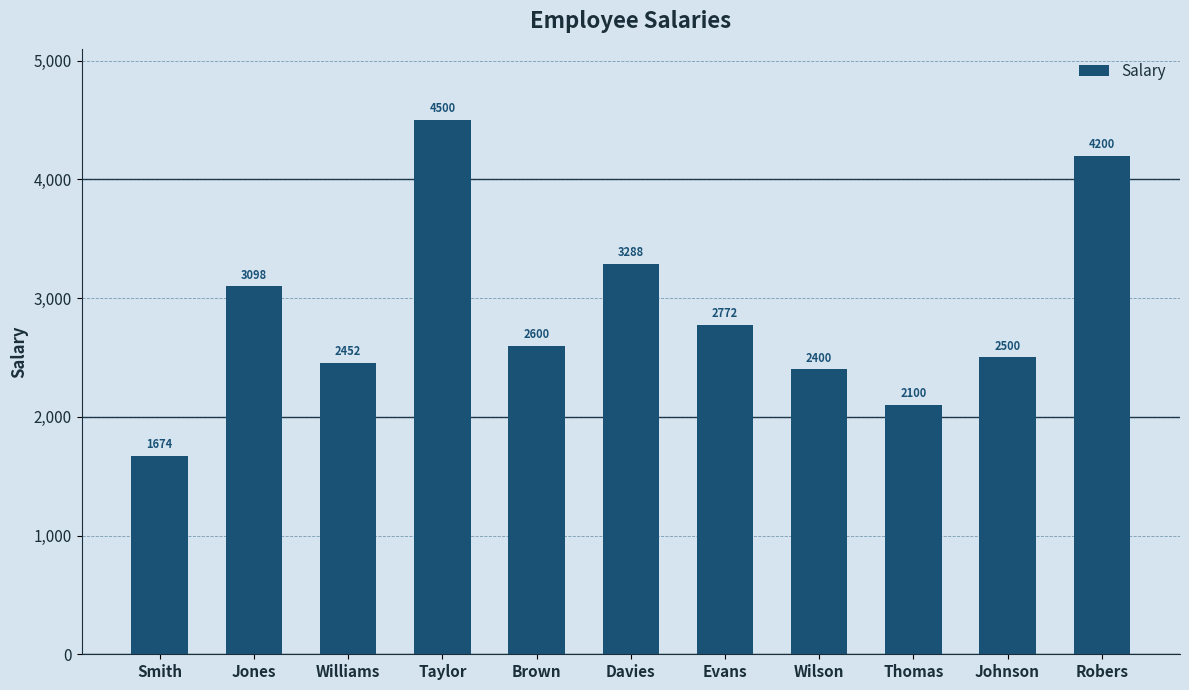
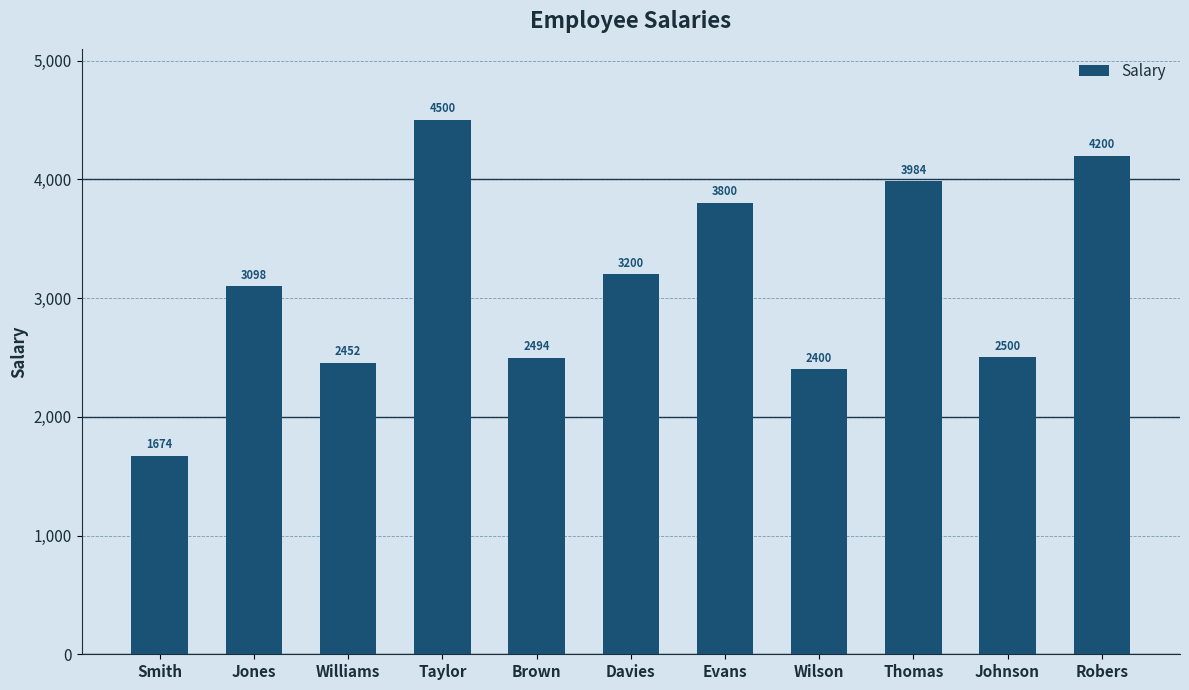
Brown: 2600 -> 2494
Davies: 3288 -> 3200
Evans: 2772 -> 3800
Thomas: 2100 -> 3984
